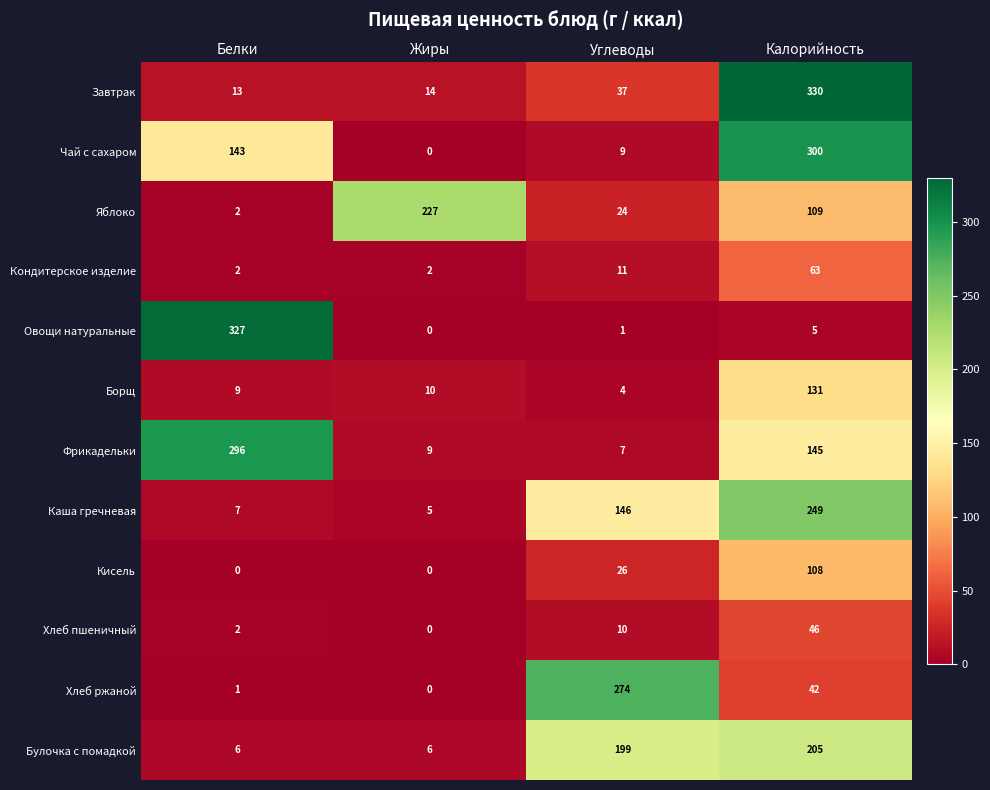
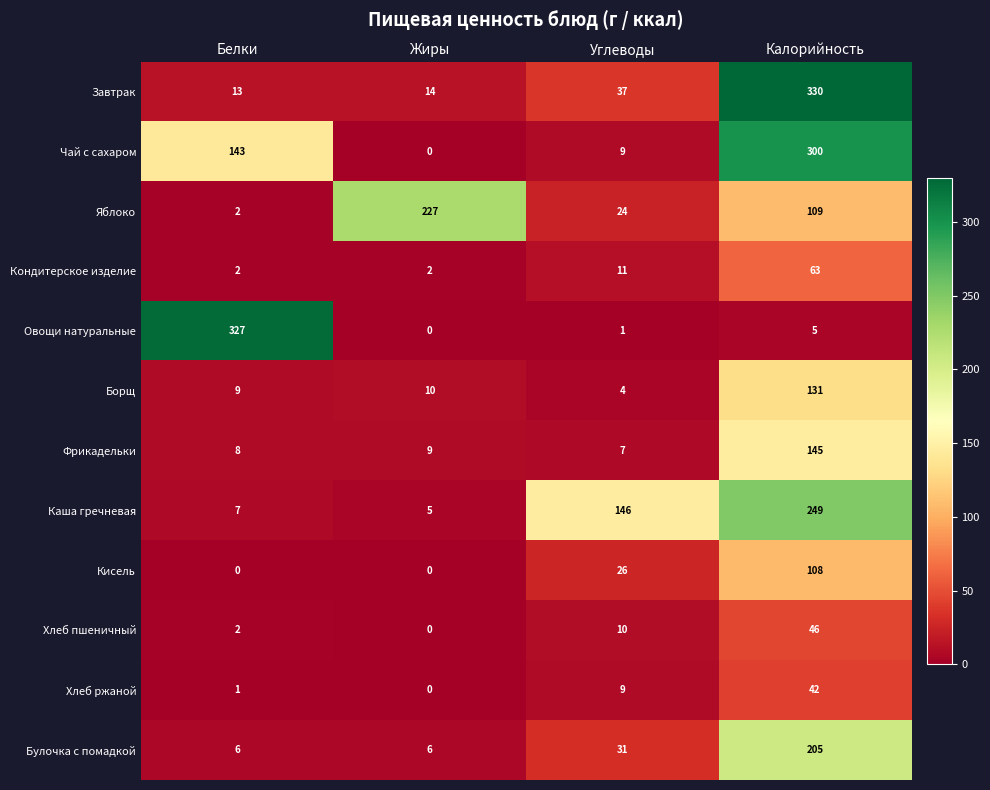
Фрикадельки, Белки: 296 -> 8
Хлеб ржаной, Углеводы: 274 -> 9
Булочка с помадкой, Углеводы: 199 -> 31
